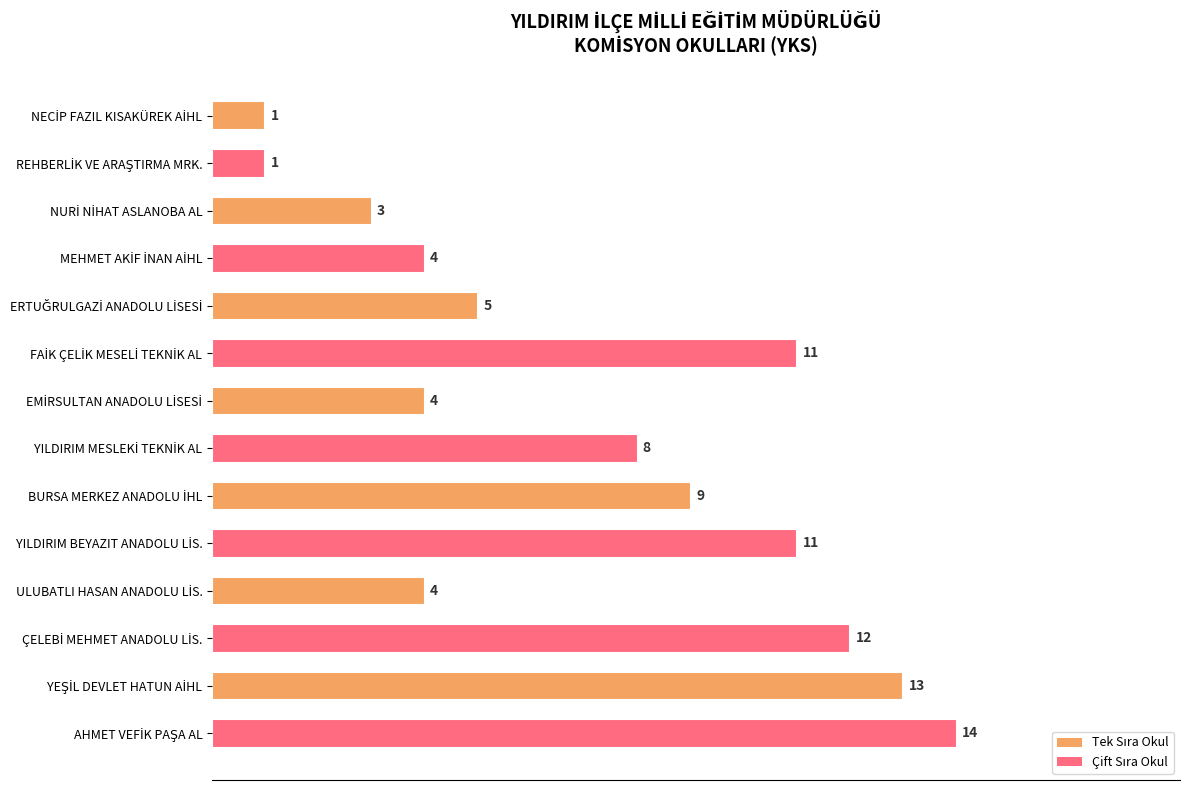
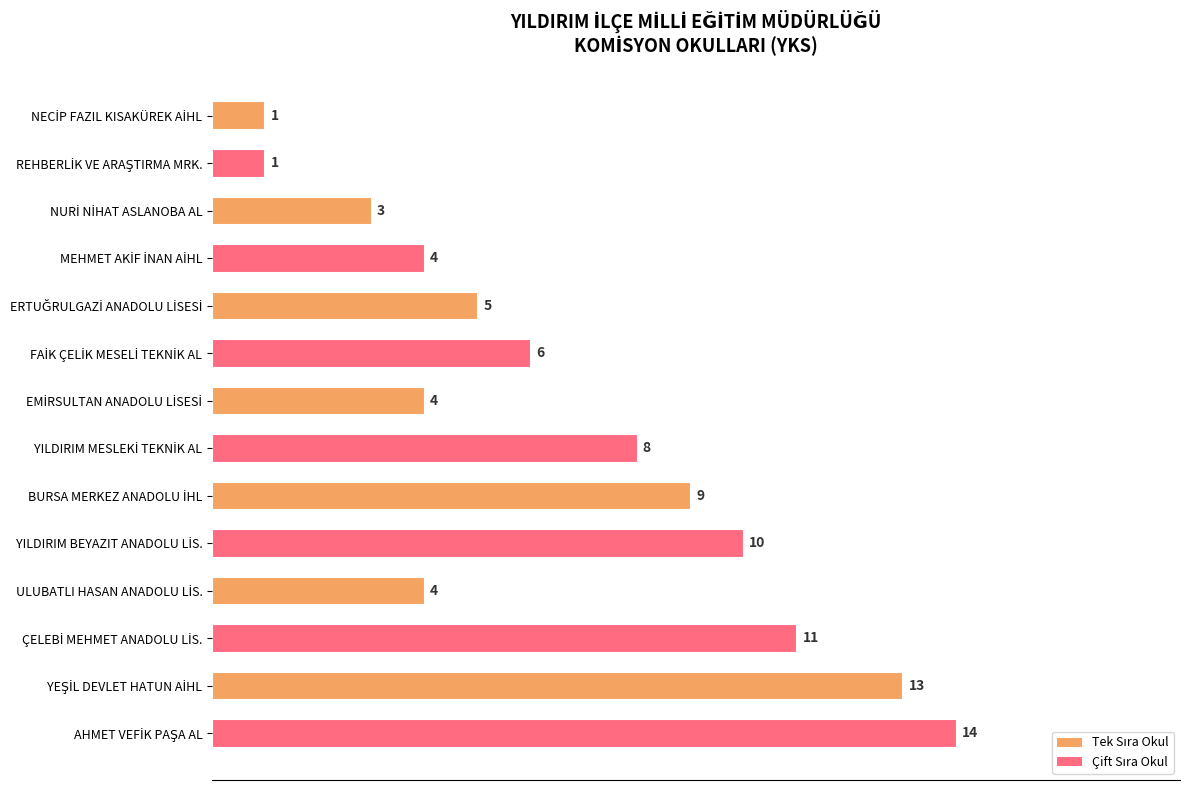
FAİK ÇELİK MESELİ TEKNİK AL: 11 -> 6
YILDIRIM BEYAZIT ANADOLU LİS.: 11 -> 10
ÇELEBİ MEHMET ANADOLU LİS.: 12 -> 11
